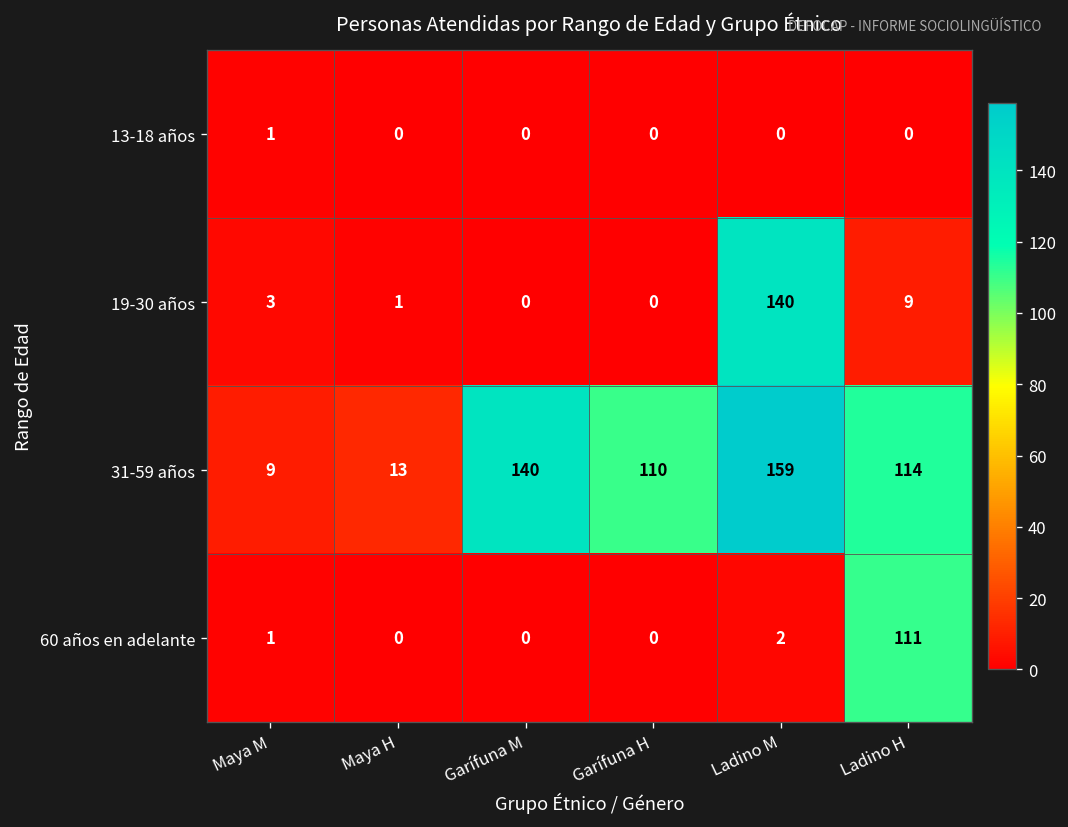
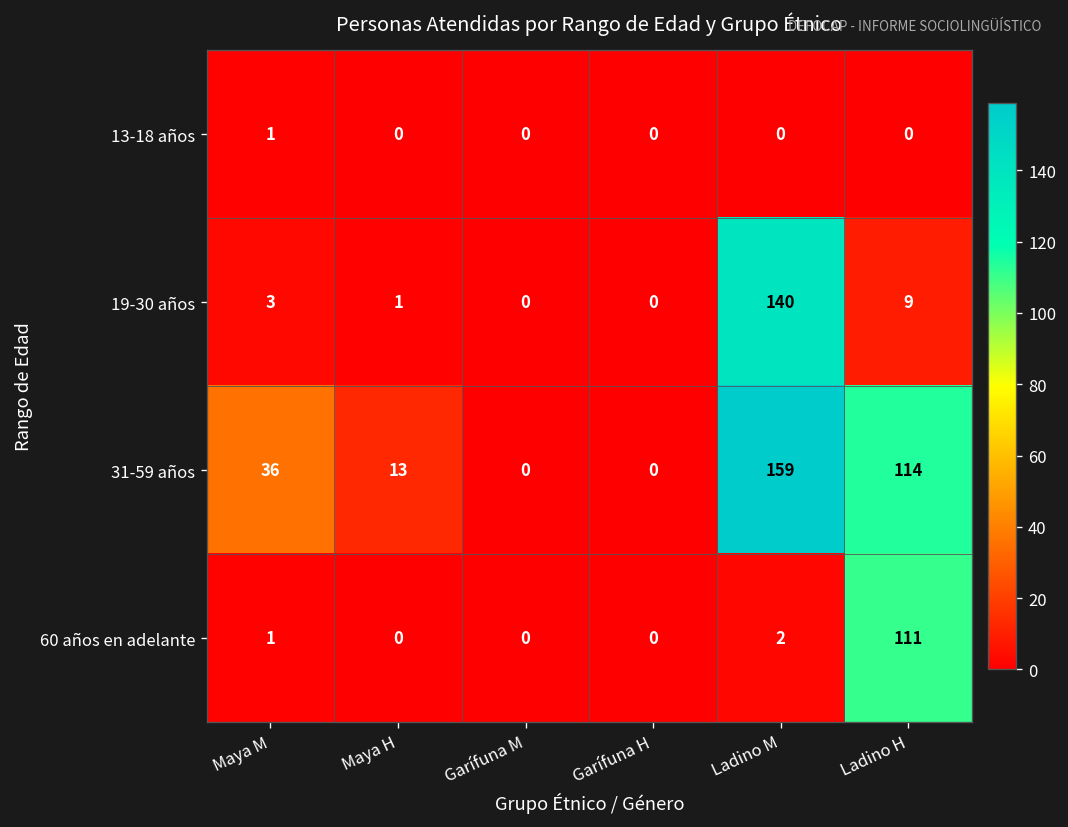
31-59 años, Maya M: 9 -> 36
31-59 años, Garífuna M: 140 -> 0
31-59 años, Garífuna H: 110 -> 0
